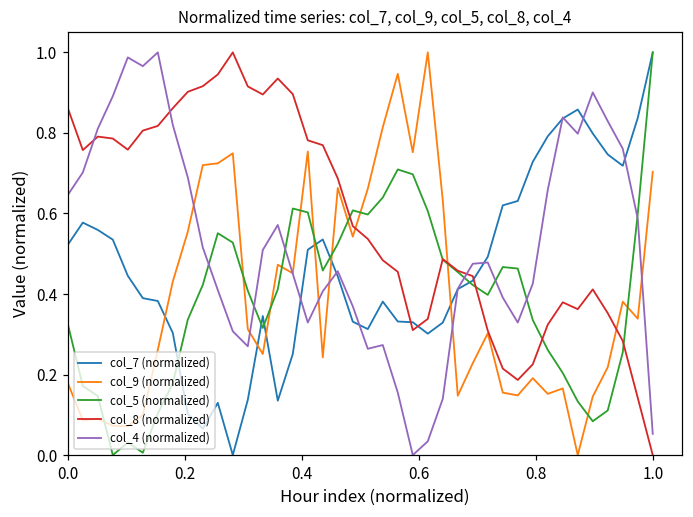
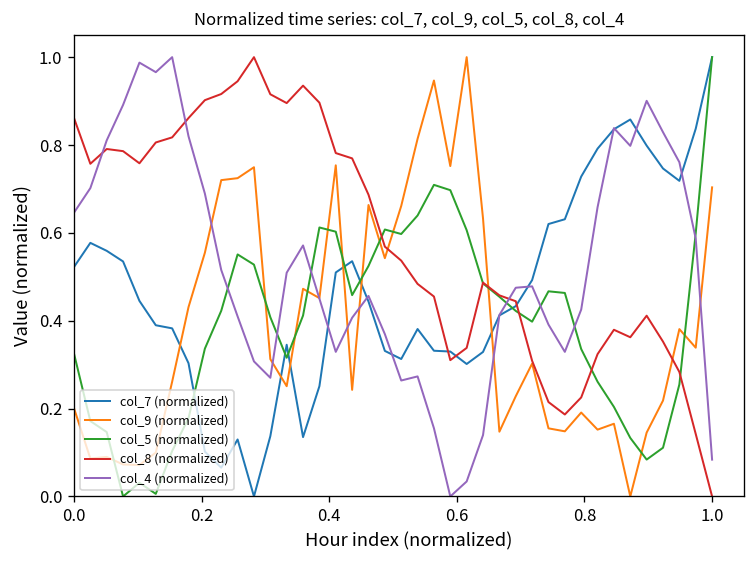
col_9 (normalized), 0.0: 0.18 -> 0.20
col_4 (normalized), 1.0: 0.05 -> 0.08
